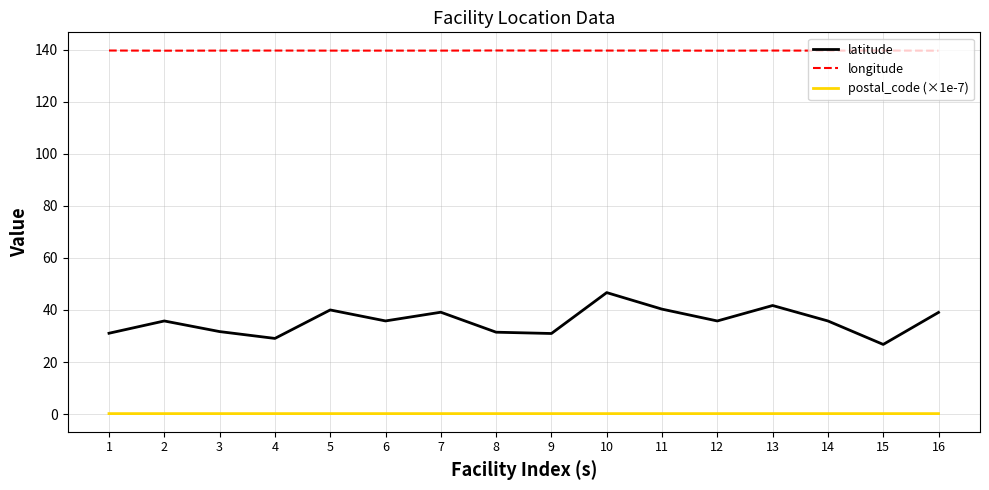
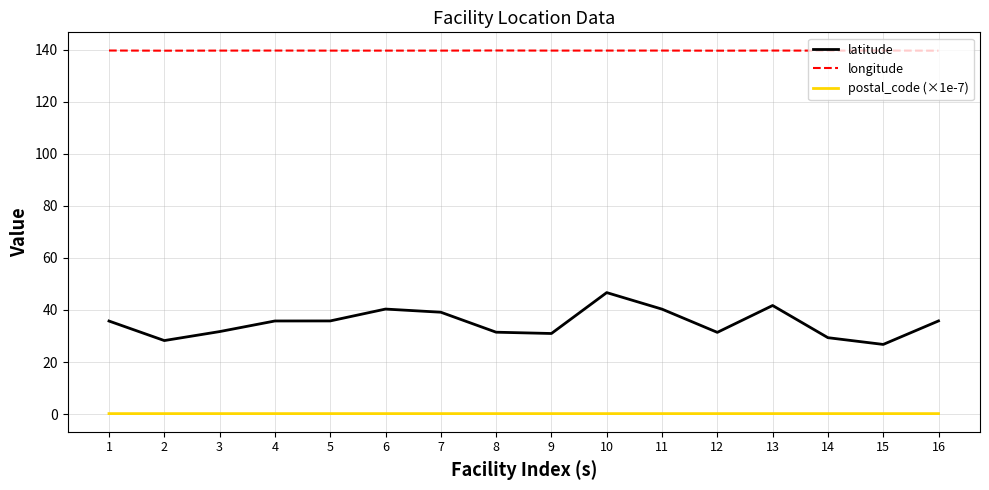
latitude, 1: 31 -> 36
latitude, 2: 36 -> 28
latitude, 4: 29 -> 36
latitude, 5: 40 -> 36
latitude, 6: 36 -> 40
latitude, 12: 36 -> 31
latitude, 14: 36 -> 29
latitude, 16: 39 -> 36
